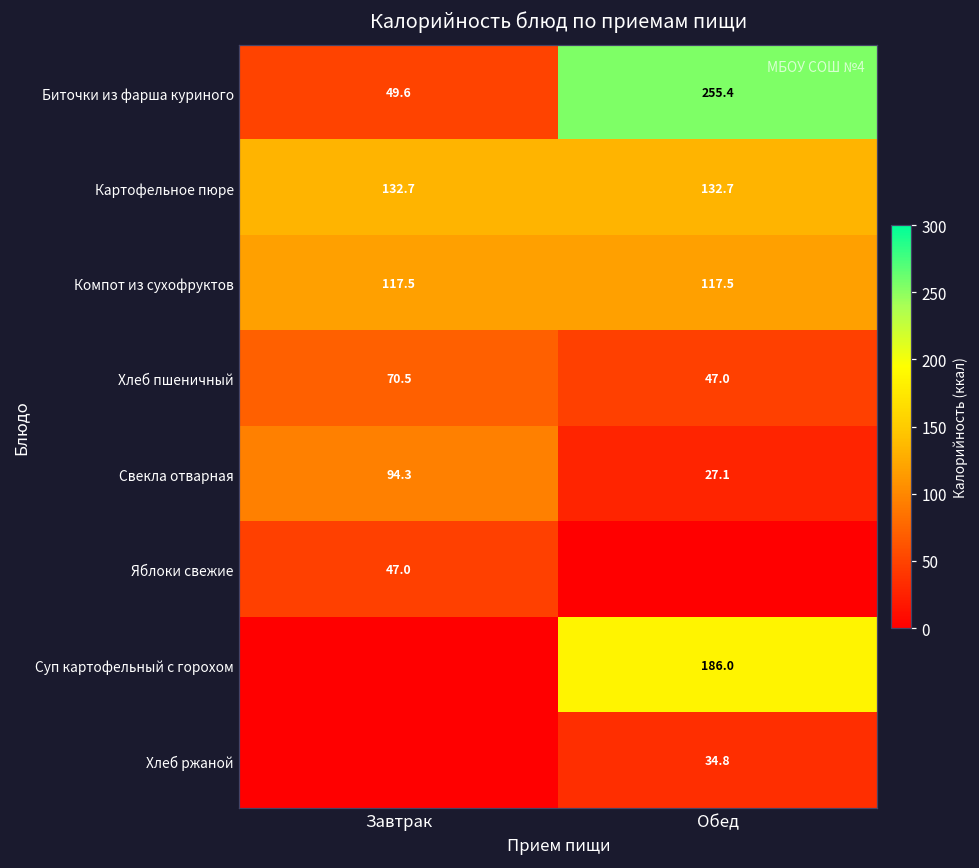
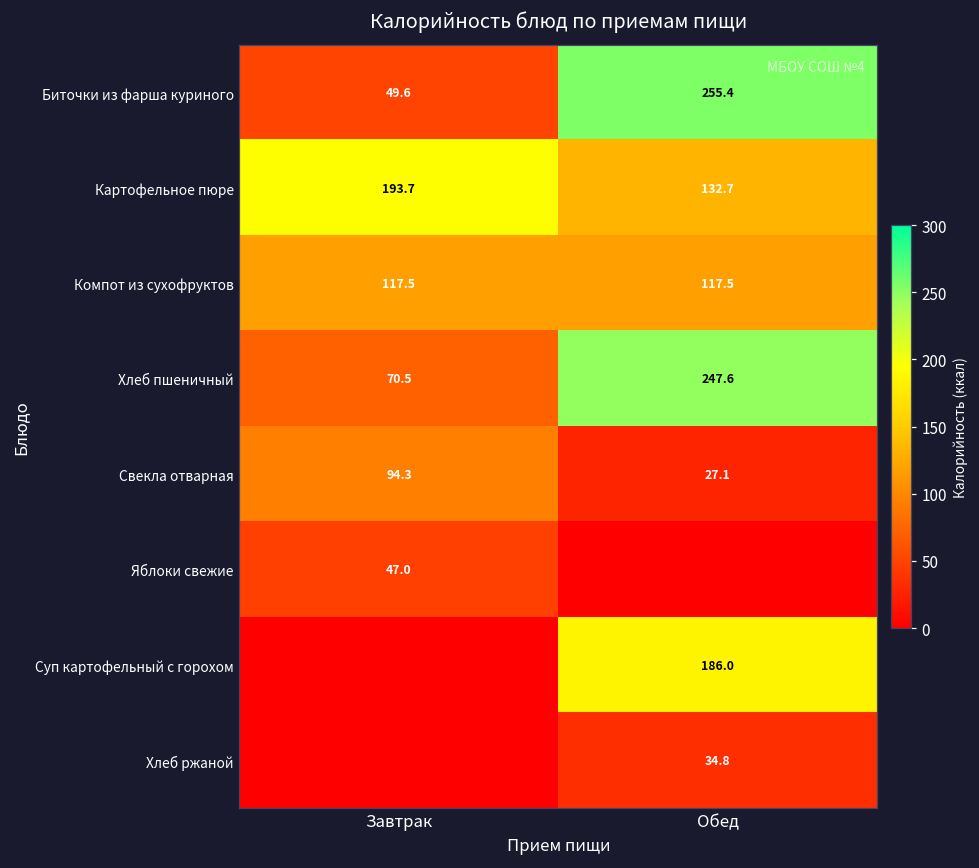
Картофельное пюре, Завтрак: 132.7 -> 193.7
Хлеб пшеничный, Обед: 47.0 -> 247.6
